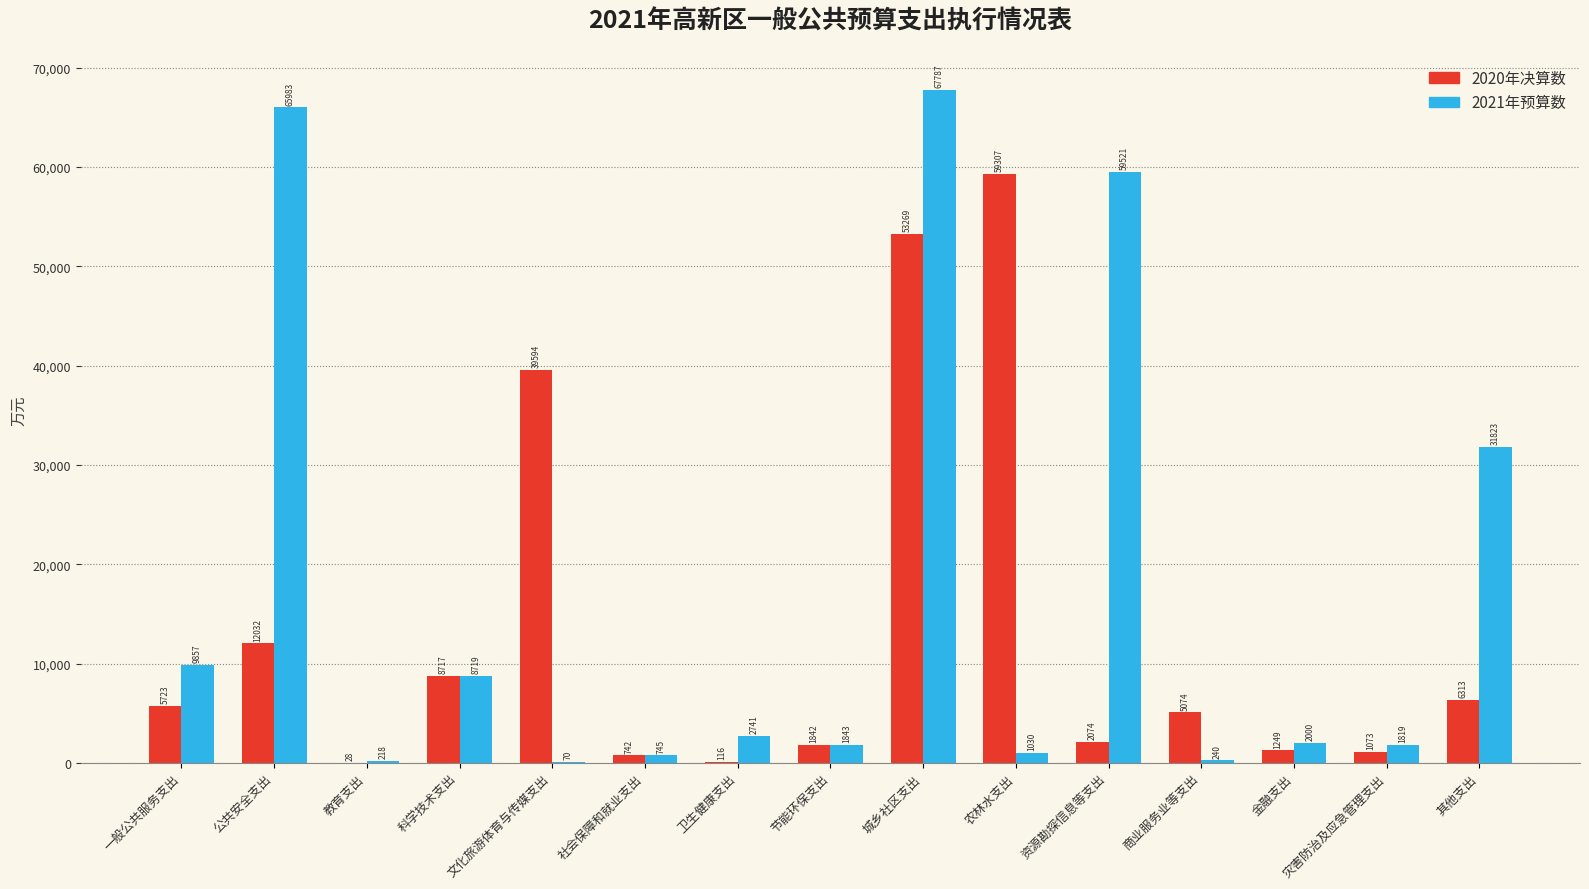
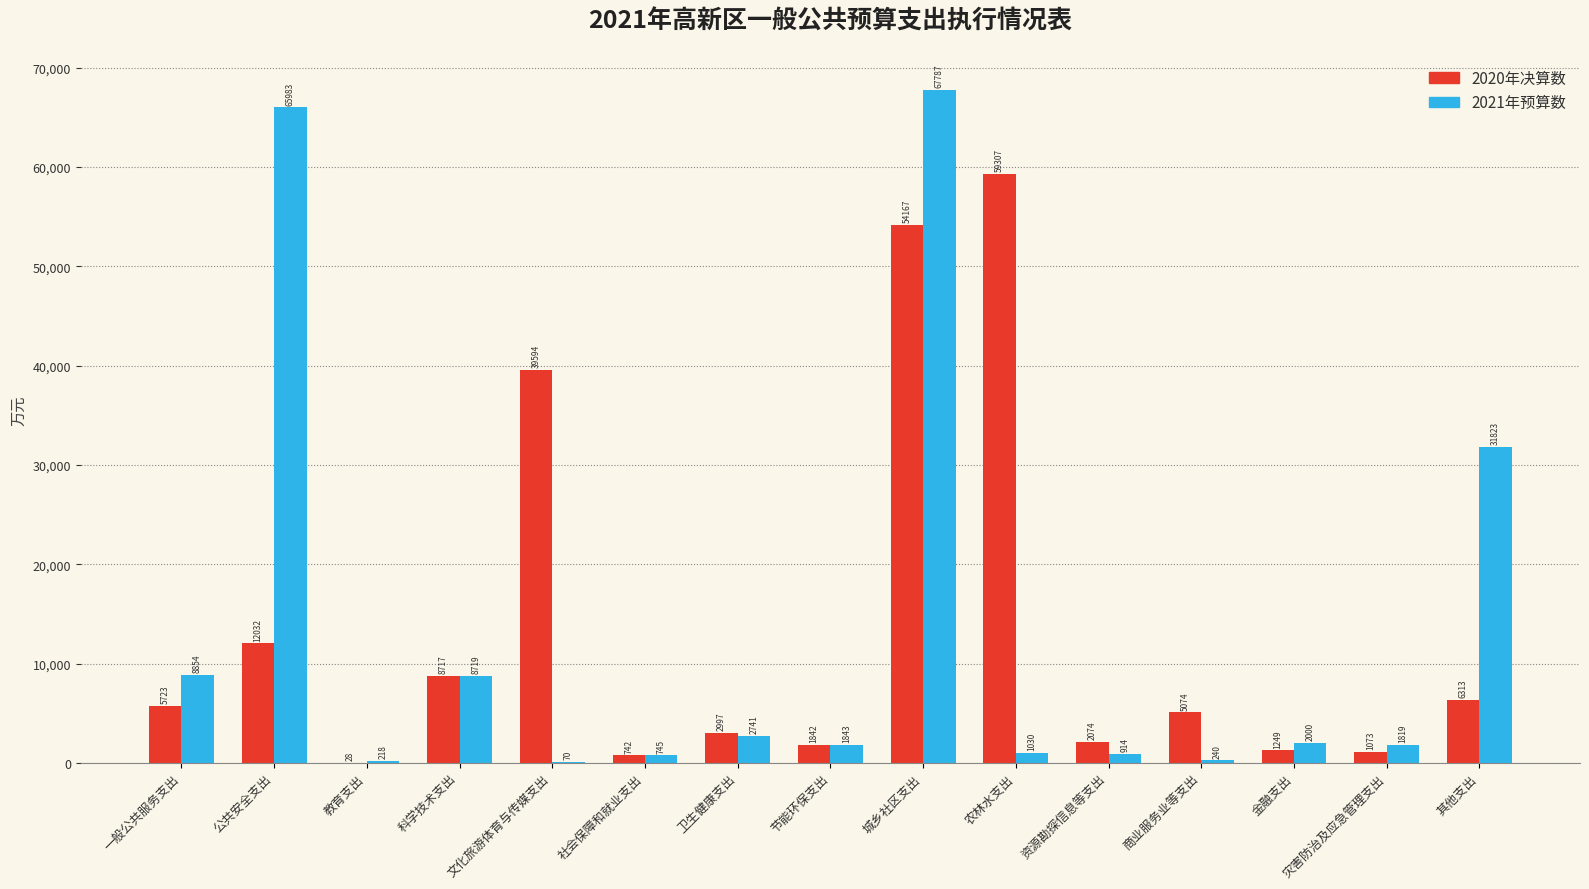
2021年预算数, 一般公共服务支出: 9857 -> 8854
2020年决算数, 卫生健康支出: 116 -> 2997
2020年决算数, 城乡社区支出: 53269 -> 54167
2021年预算数, 资源勘探信息等支出: 59521 -> 914
